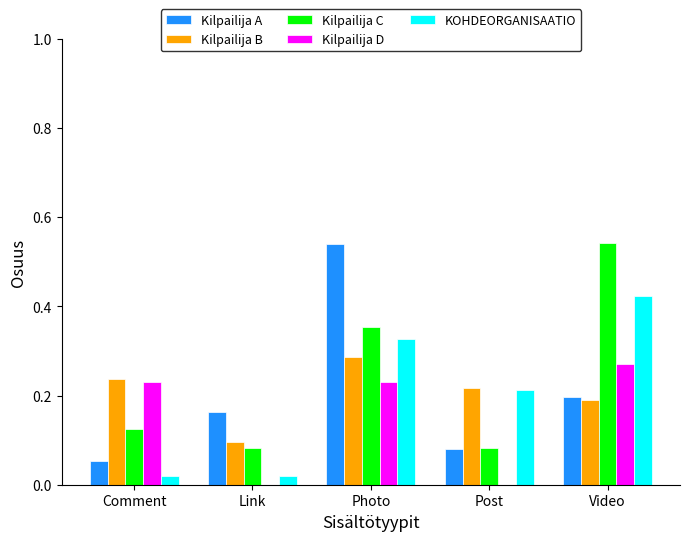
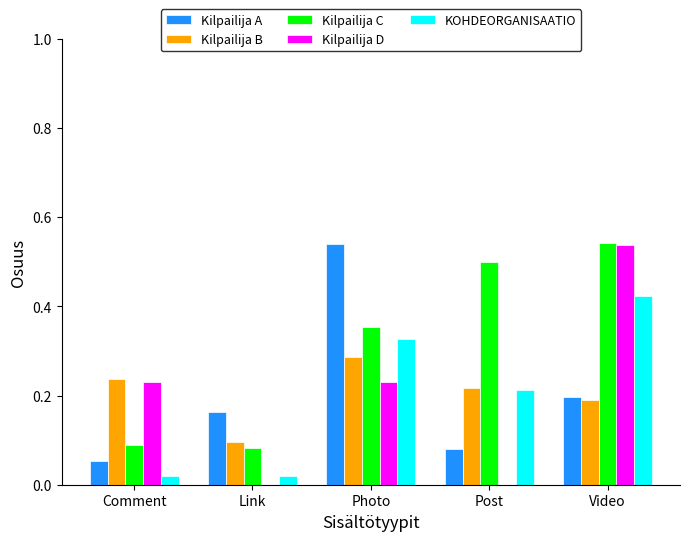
Kilpailija C, Comment: 0.13 -> 0.09
Kilpailija C, Post: 0.08 -> 0.50
Kilpailija D, Video: 0.27 -> 0.54
